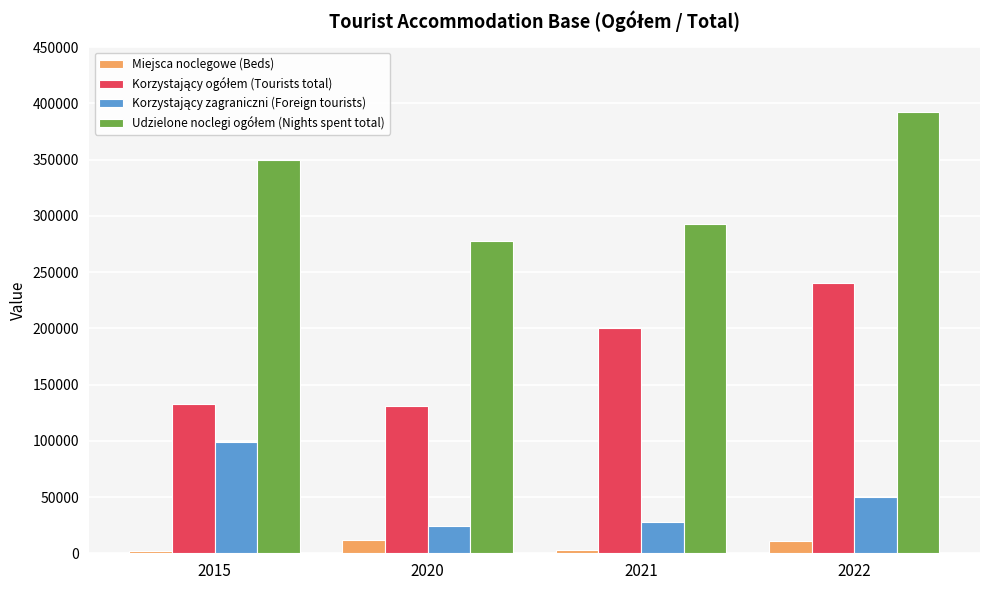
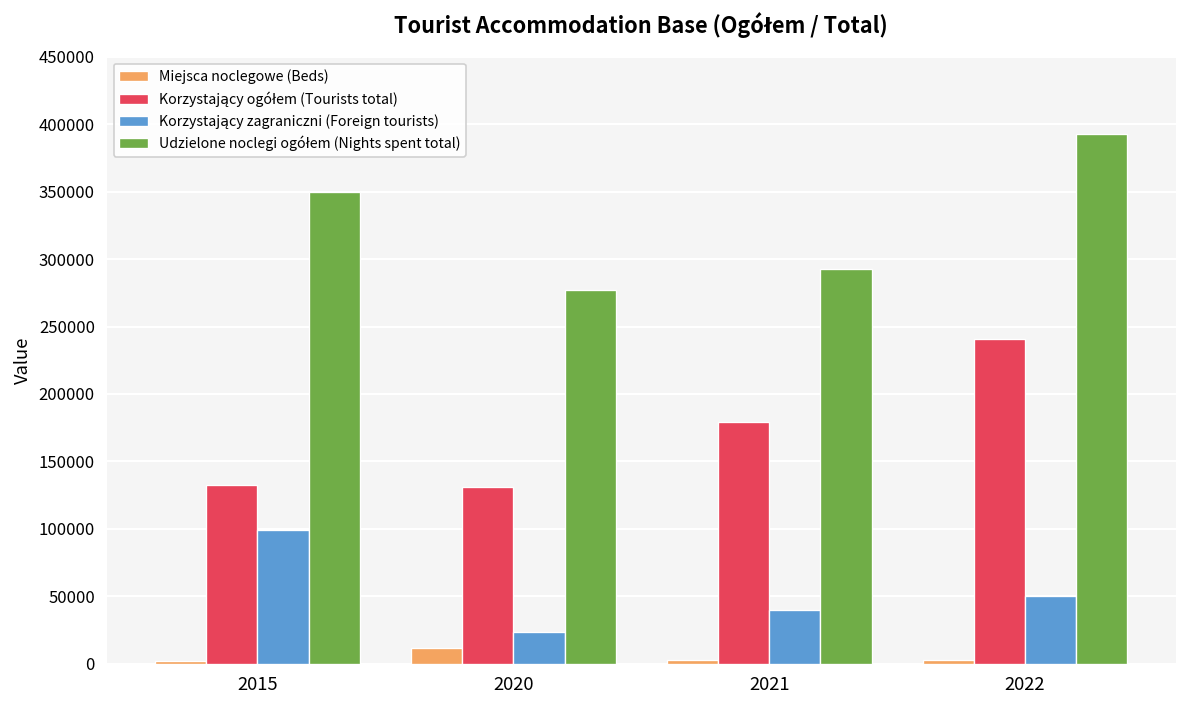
Korzystający ogółem (Tourists total), 2021: 200000 -> 179000
Korzystający zagraniczni (Foreign tourists), 2021: 28000 -> 40000
Miejsca noclegowe (Beds), 2022: 11000 -> 3000
